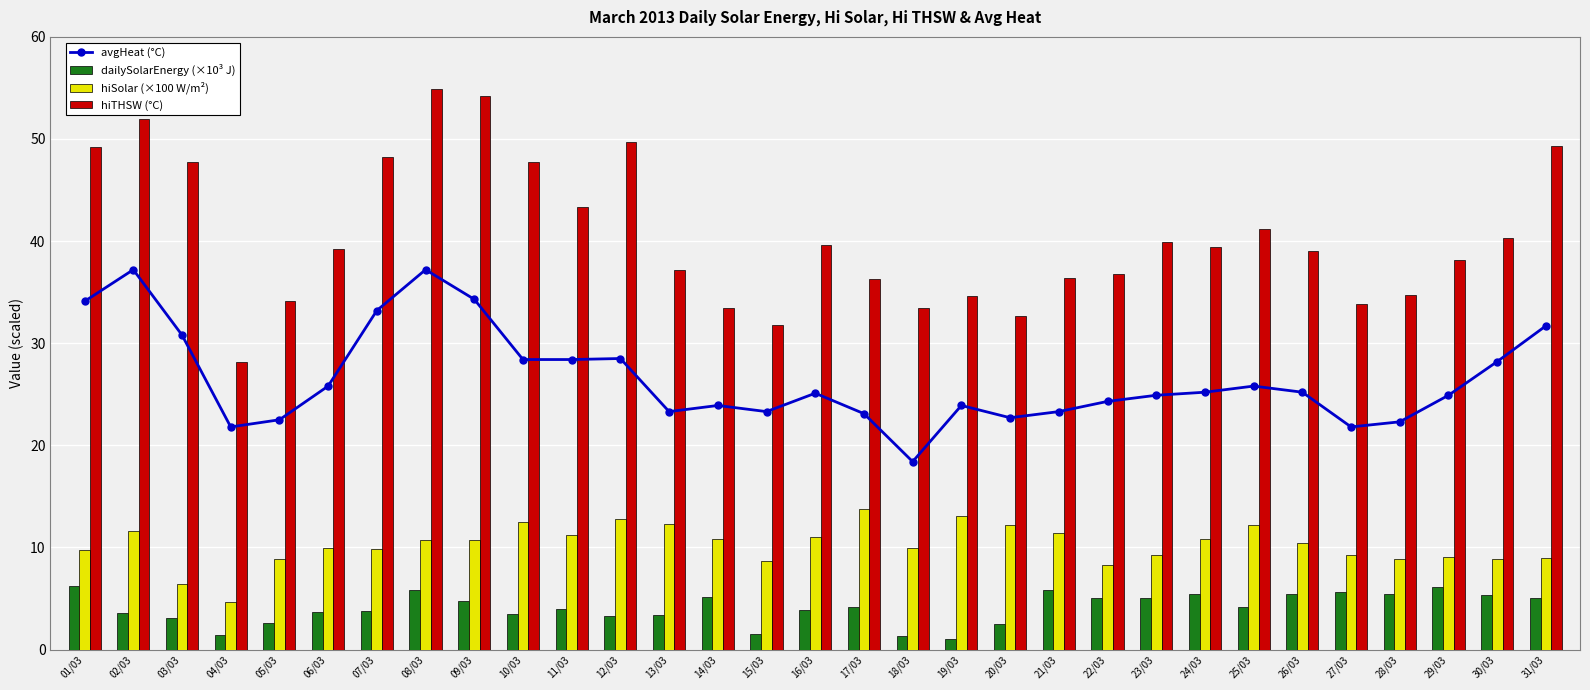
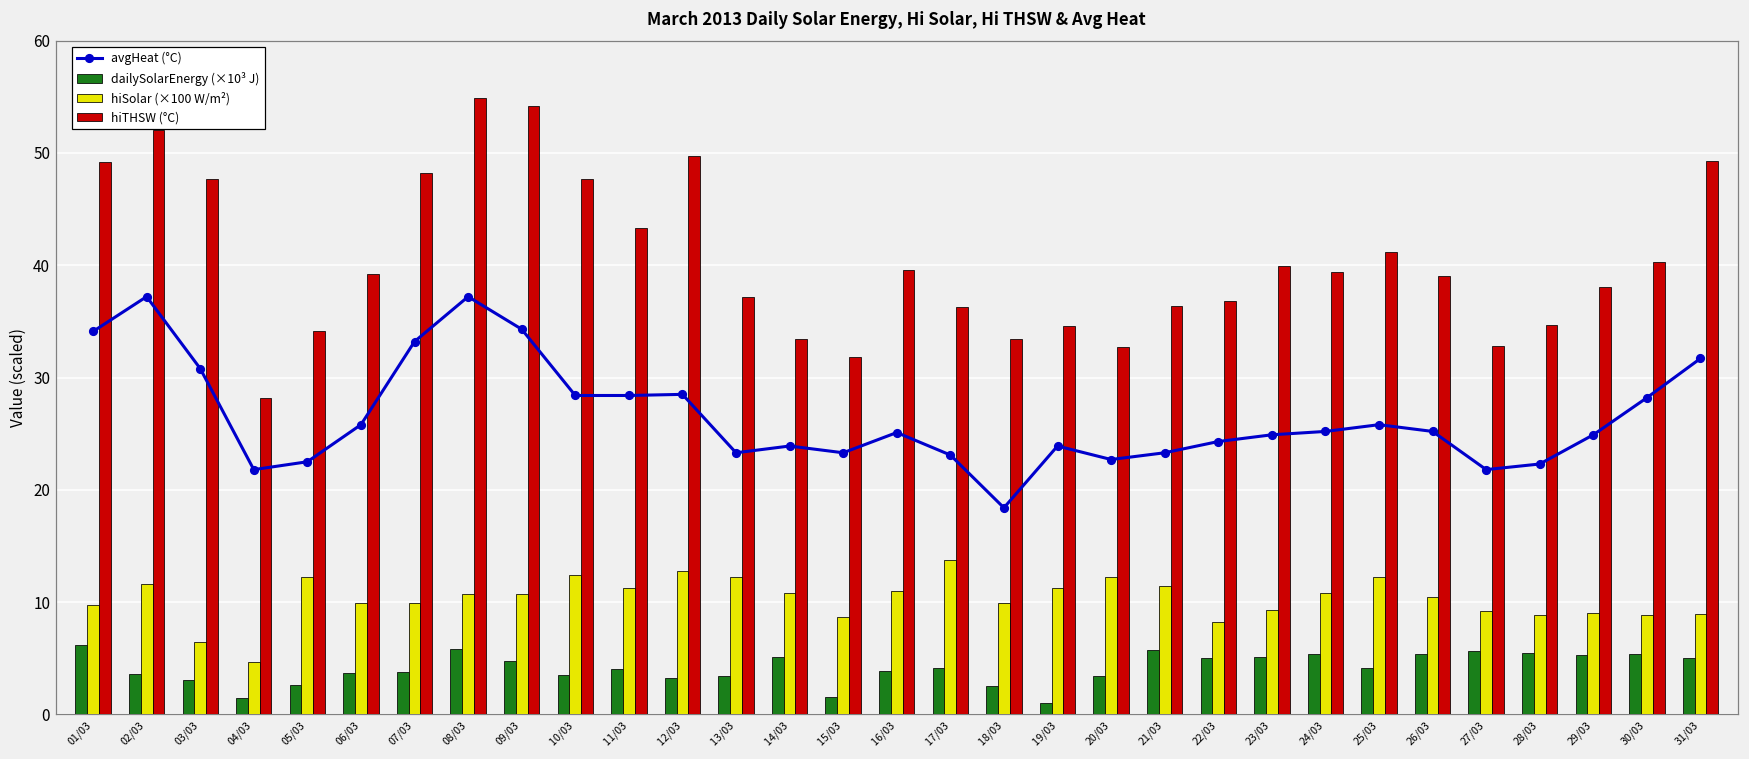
hiSolar (×100 W/m²), 05/03: 8.9 -> 12.3
dailySolarEnergy (×10³ J), 18/03: 1.3 -> 2.6
hiSolar (×100 W/m²), 19/03: 13.1 -> 11.2
dailySolarEnergy (×10³ J), 20/03: 2.5 -> 3.5
hiTHSW (°C), 27/03: 33.8 -> 32.8
dailySolarEnergy (×10³ J), 29/03: 6.1 -> 5.3
